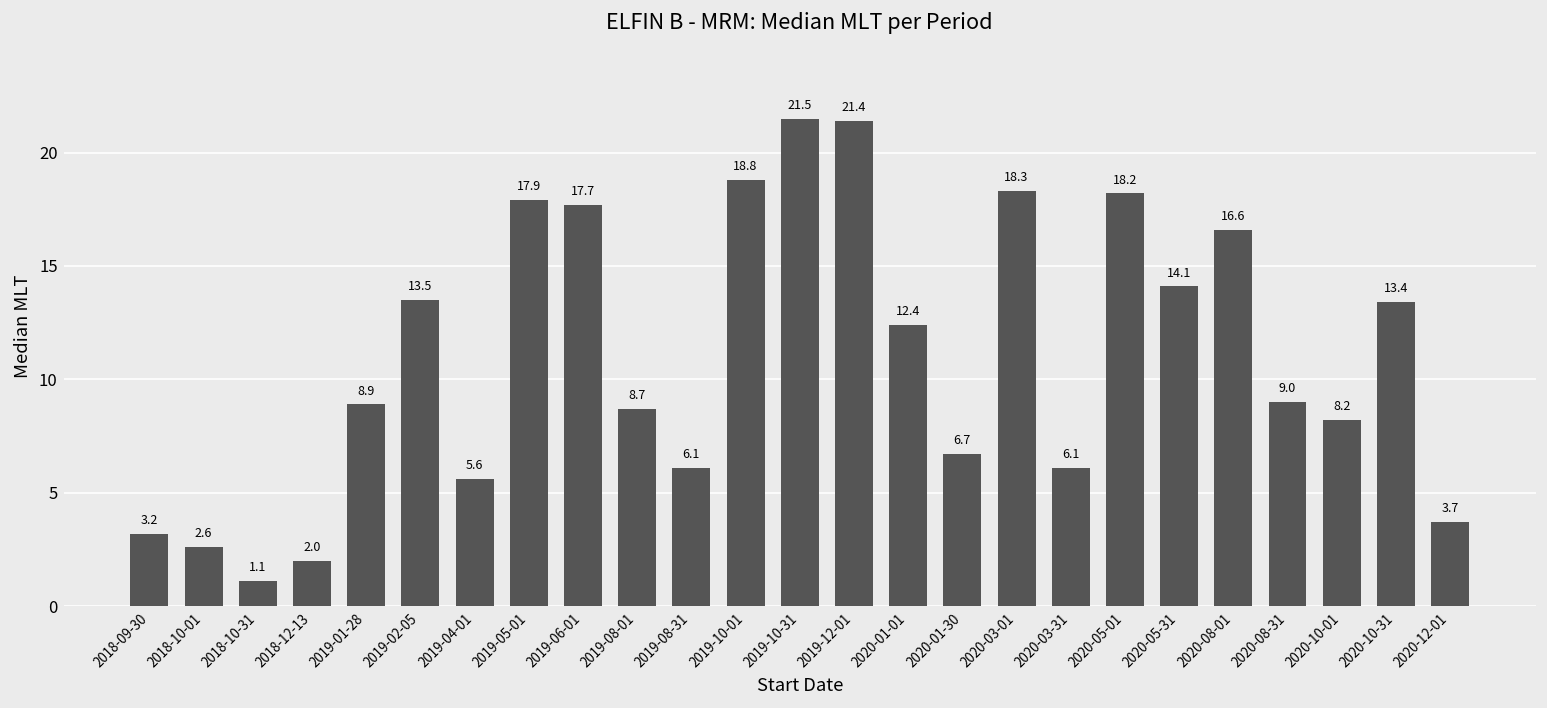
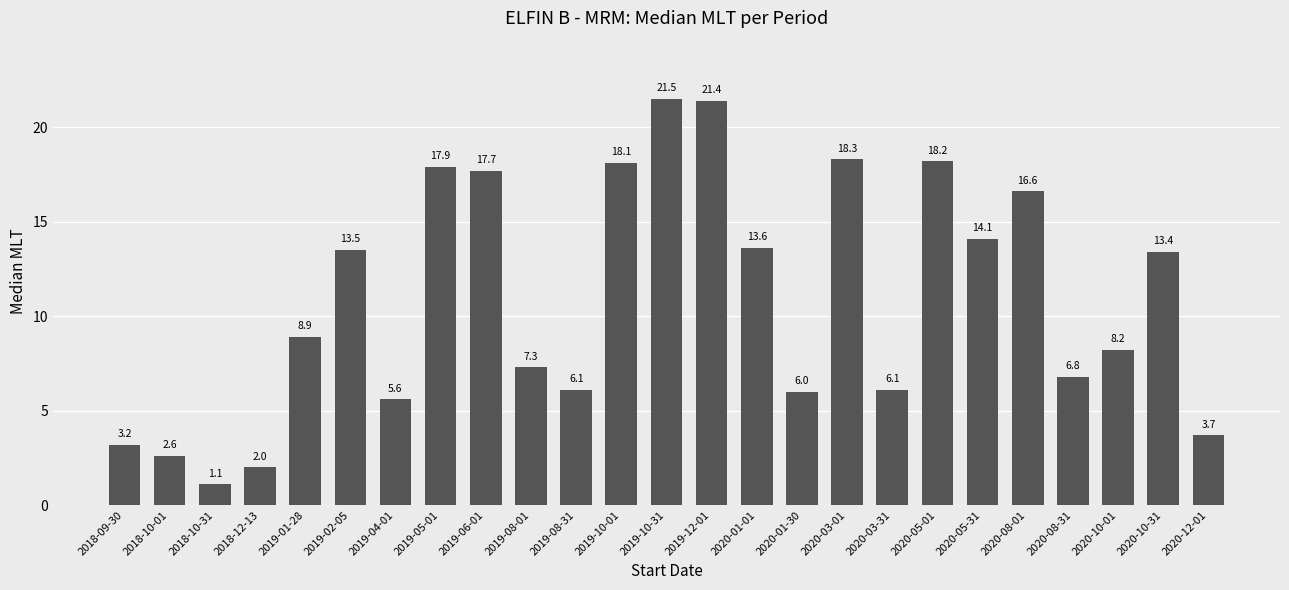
2019-08-01: 8.7 -> 7.3
2019-10-01: 18.8 -> 18.1
2020-01-01: 12.4 -> 13.6
2020-01-30: 6.7 -> 6.0
2020-08-31: 9.0 -> 6.8
